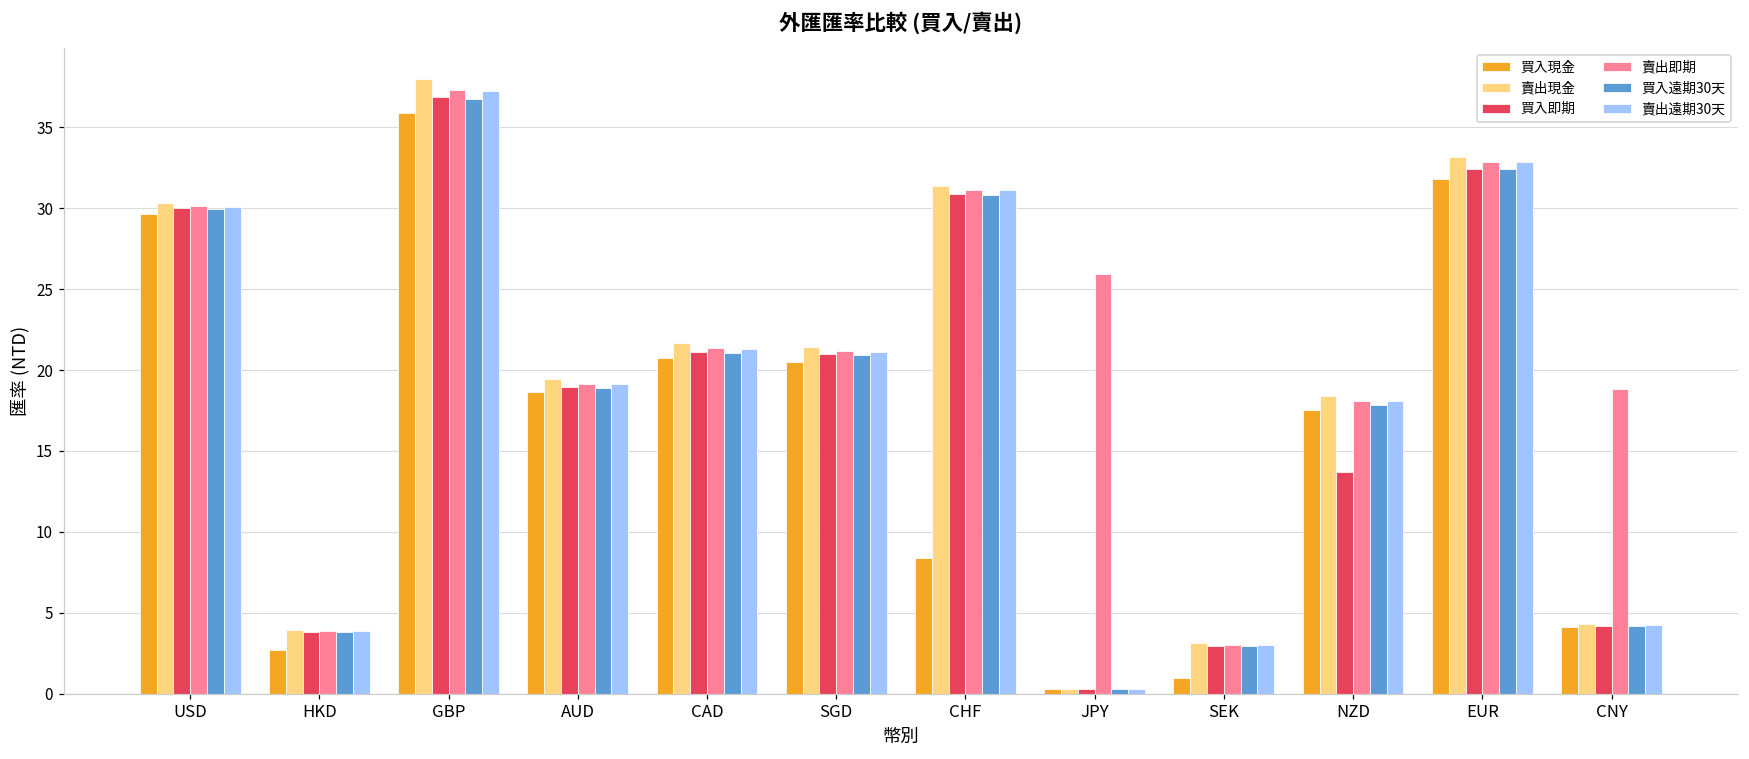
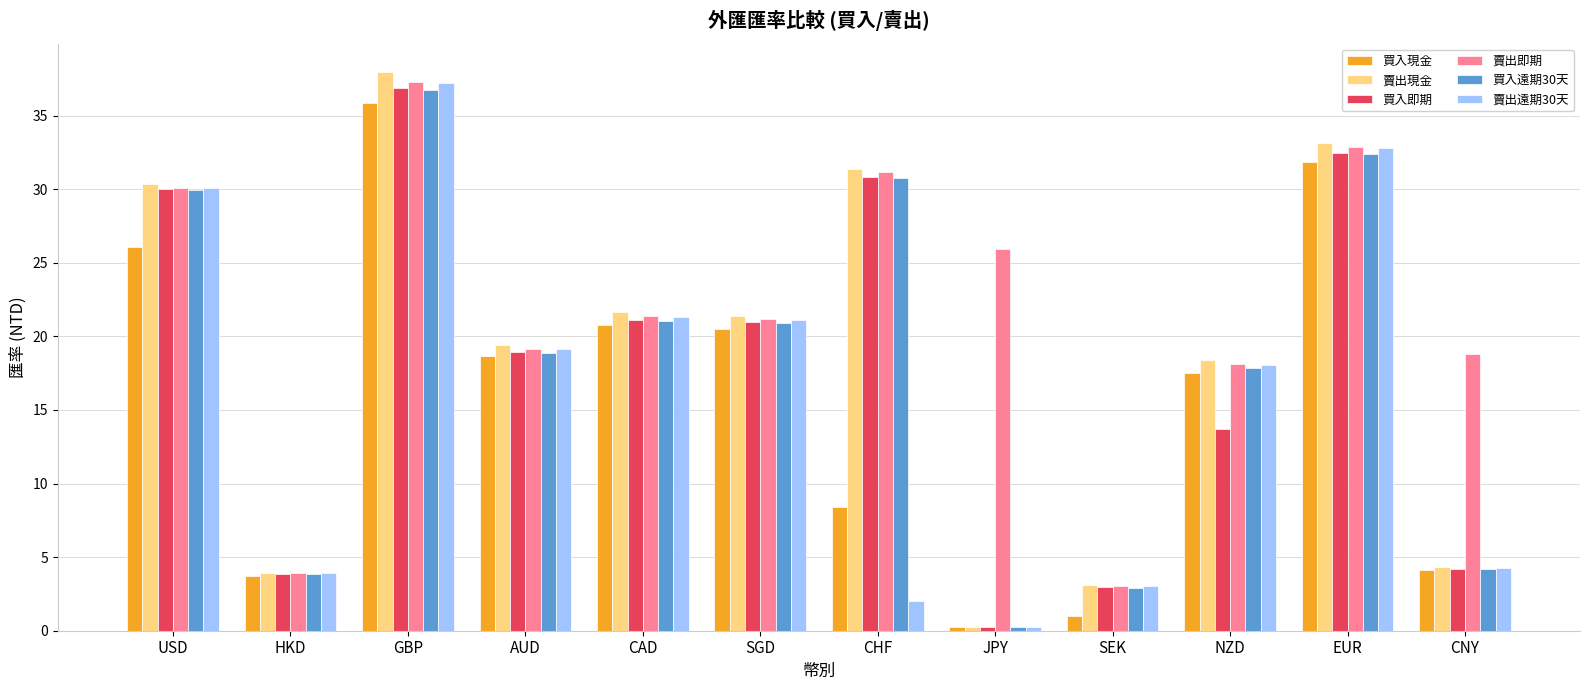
買入現金, USD: 29.7 -> 26.1
買入現金, HKD: 2.7 -> 3.7
賣出遠期30天, CHF: 31.1 -> 2.0
